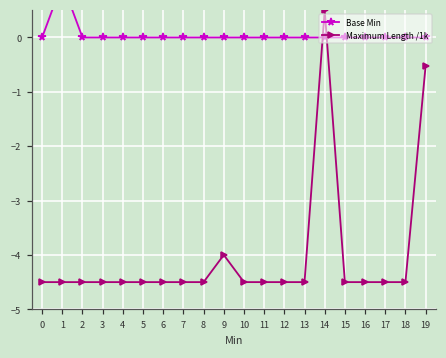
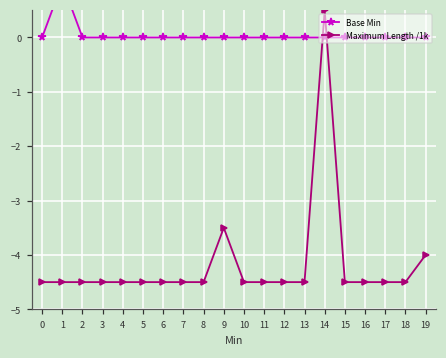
Maximum Length /1k, 9: -4.0 -> -3.5
Maximum Length /1k, 19: -0.5 -> -4.0
